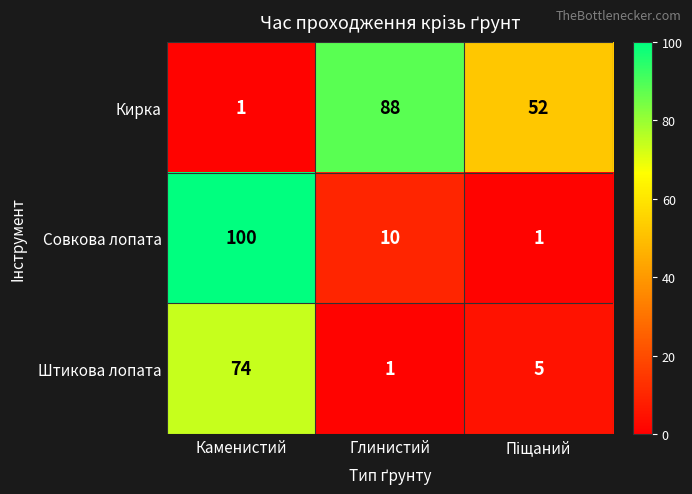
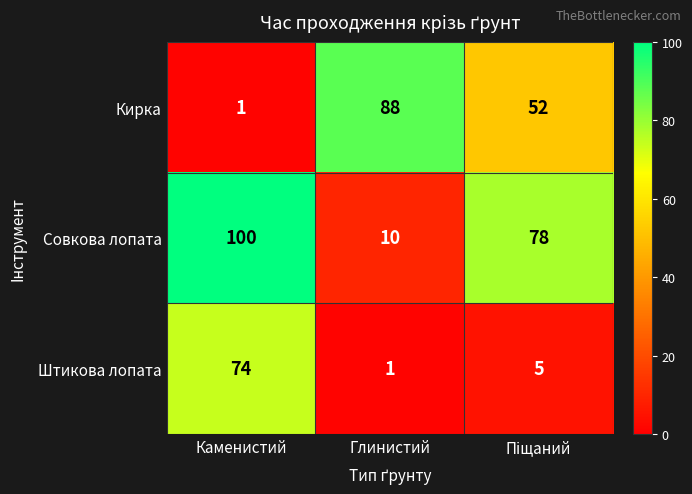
Совкова лопата, Піщаний: 1 -> 78
